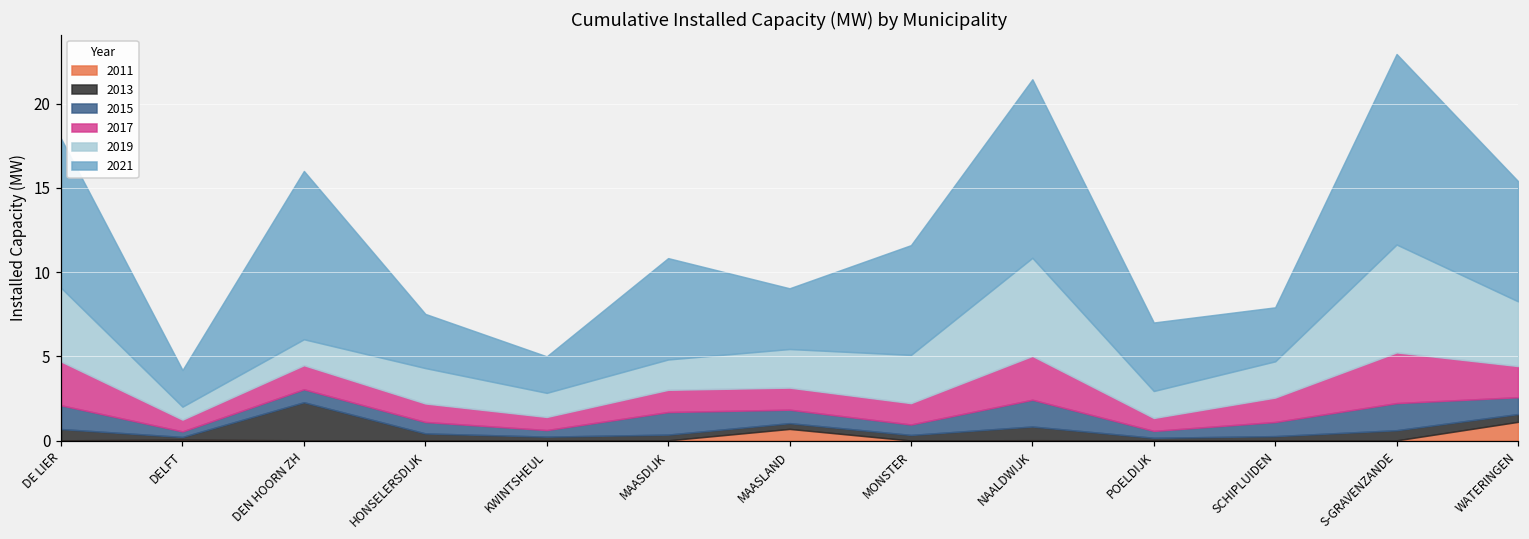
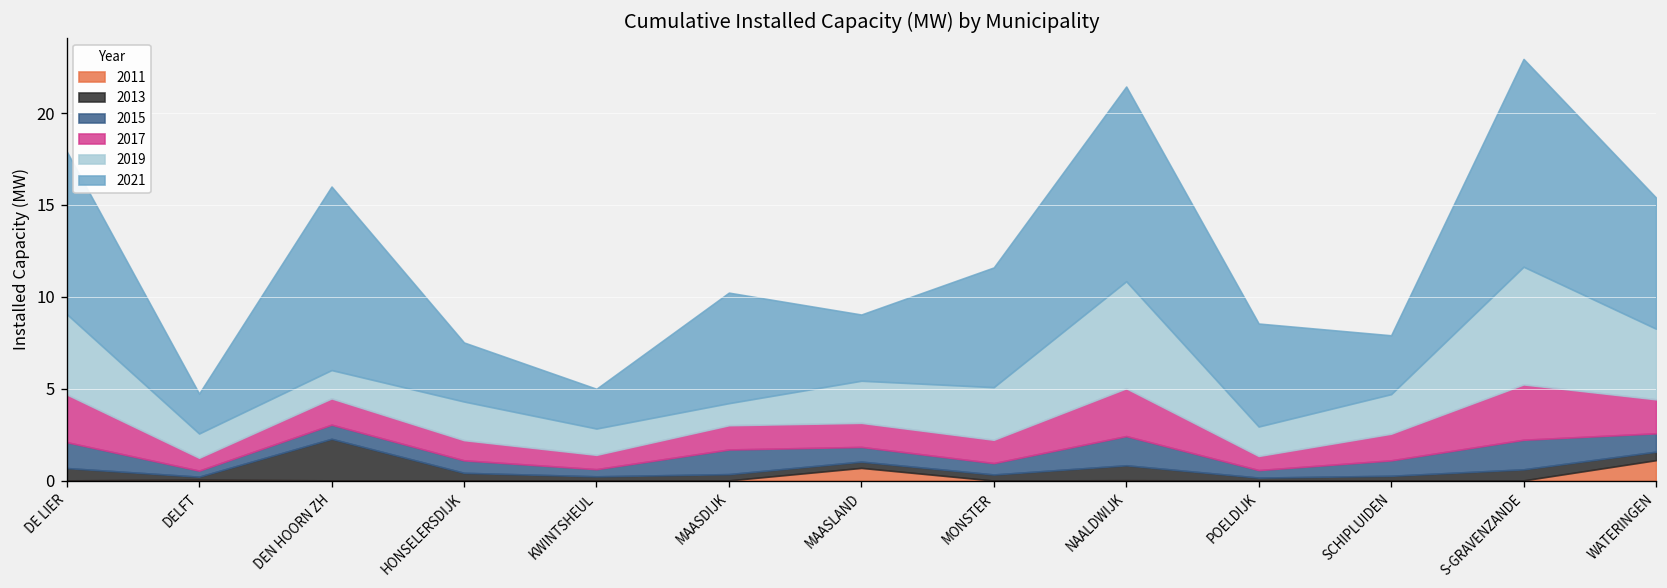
2019, DELFT: 0.8 -> 1.3
2019, MAASDIJK: 1.8 -> 1.2
2021, POELDIJK: 4.1 -> 5.6
